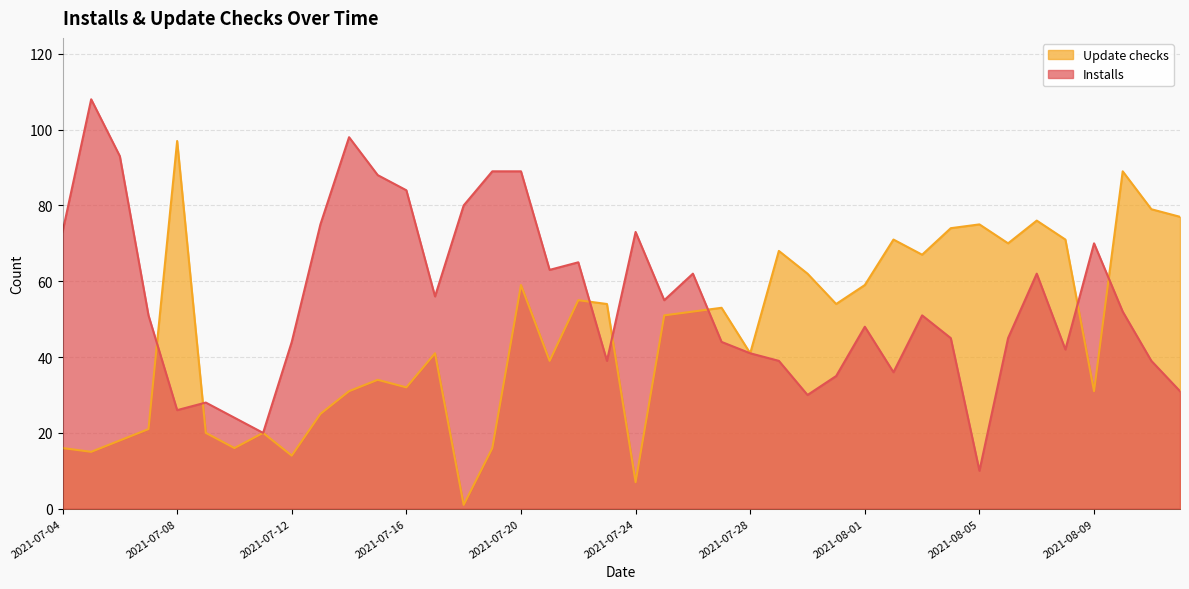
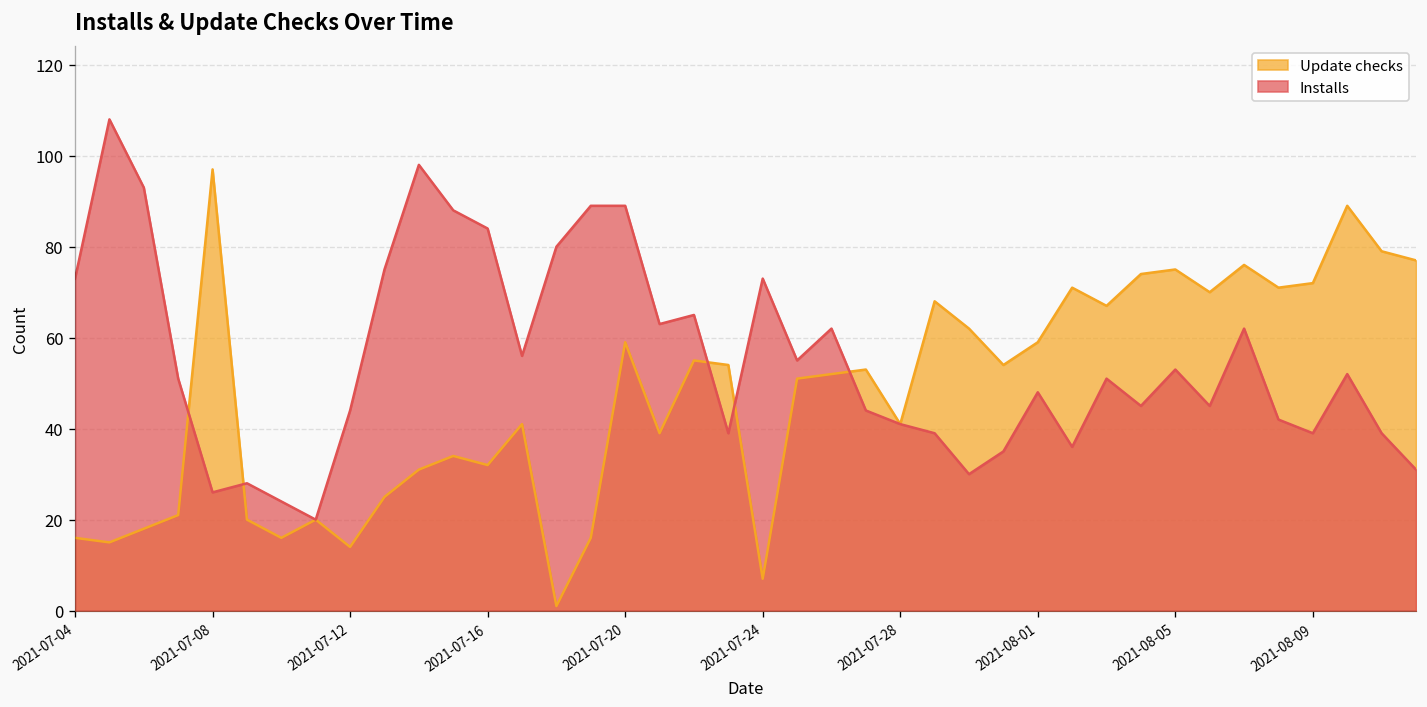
Installs, 2021-08-05: 10 -> 53
Update checks, 2021-08-09: 31 -> 72
Installs, 2021-08-09: 70 -> 39
